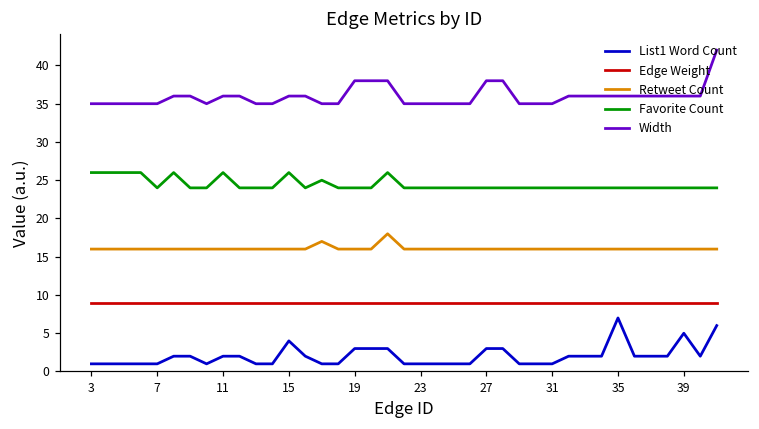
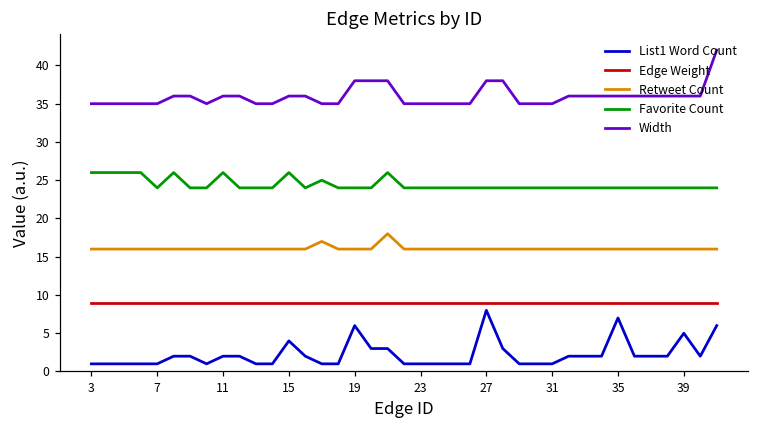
List1 Word Count, 19: 3 -> 6
List1 Word Count, 27: 3 -> 8
